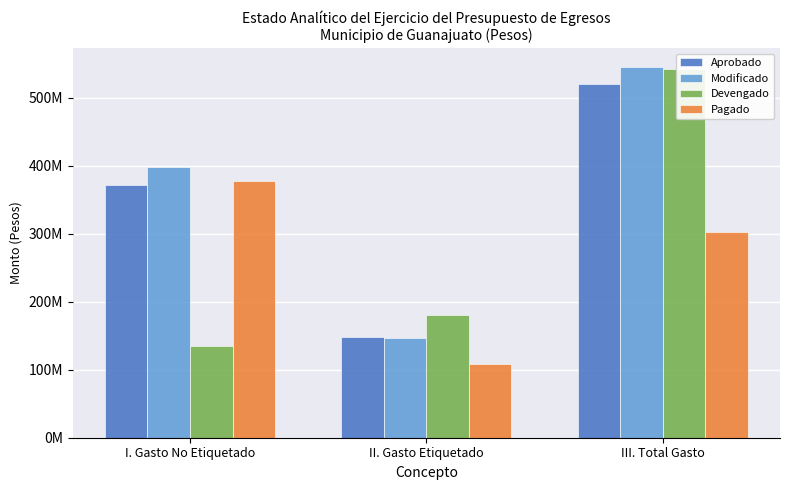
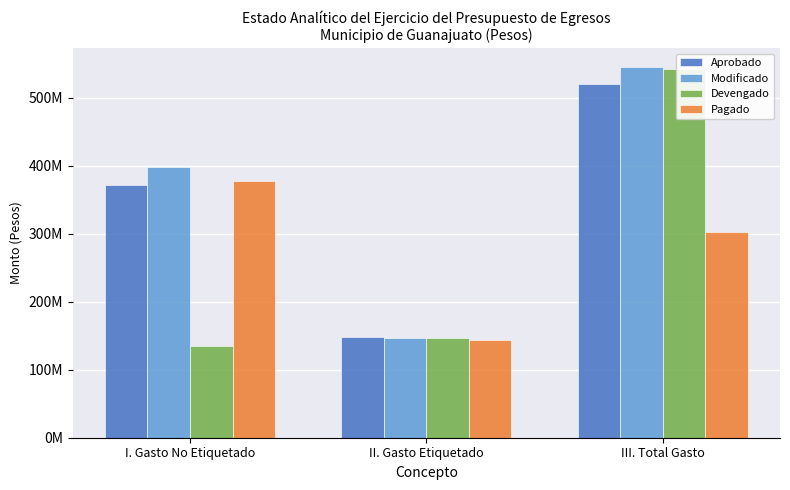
Devengado, II. Gasto Etiquetado: 180000000 -> 150000000
Pagado, II. Gasto Etiquetado: 110000000 -> 140000000
